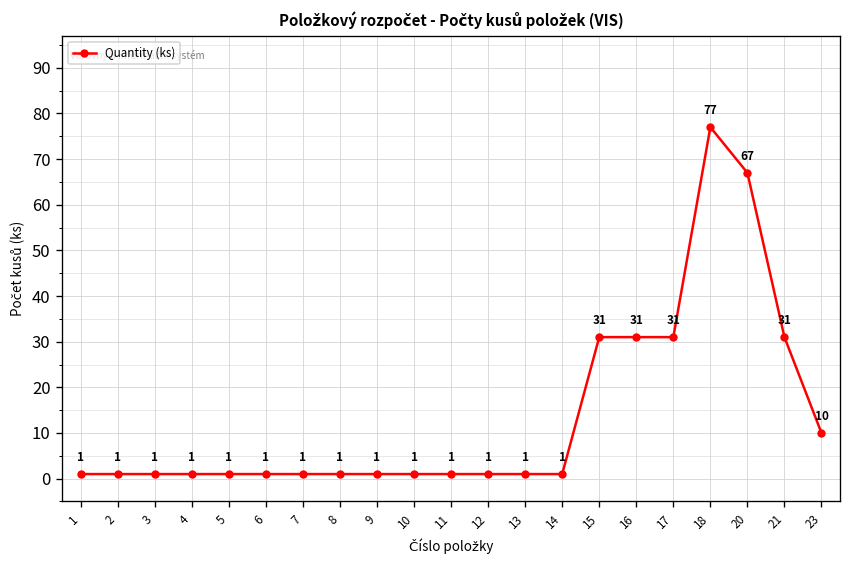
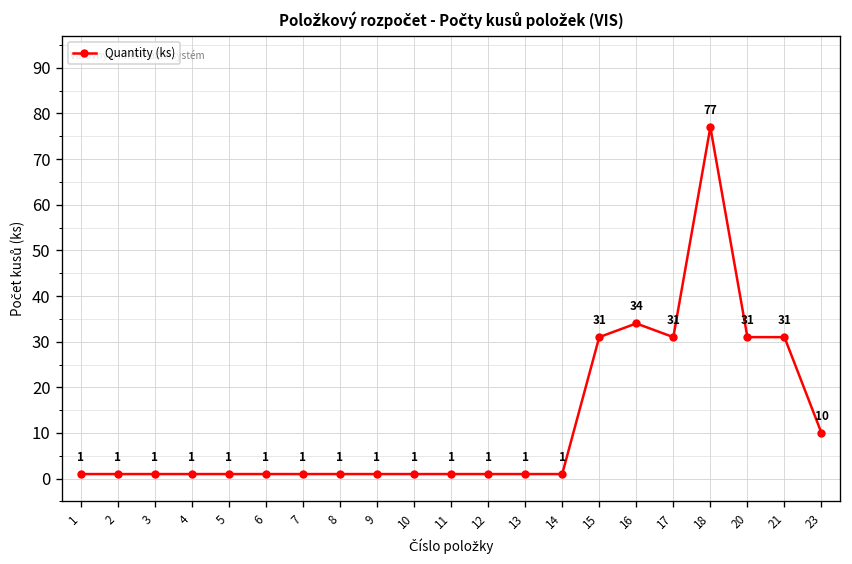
16: 31 -> 34
20: 67 -> 31
